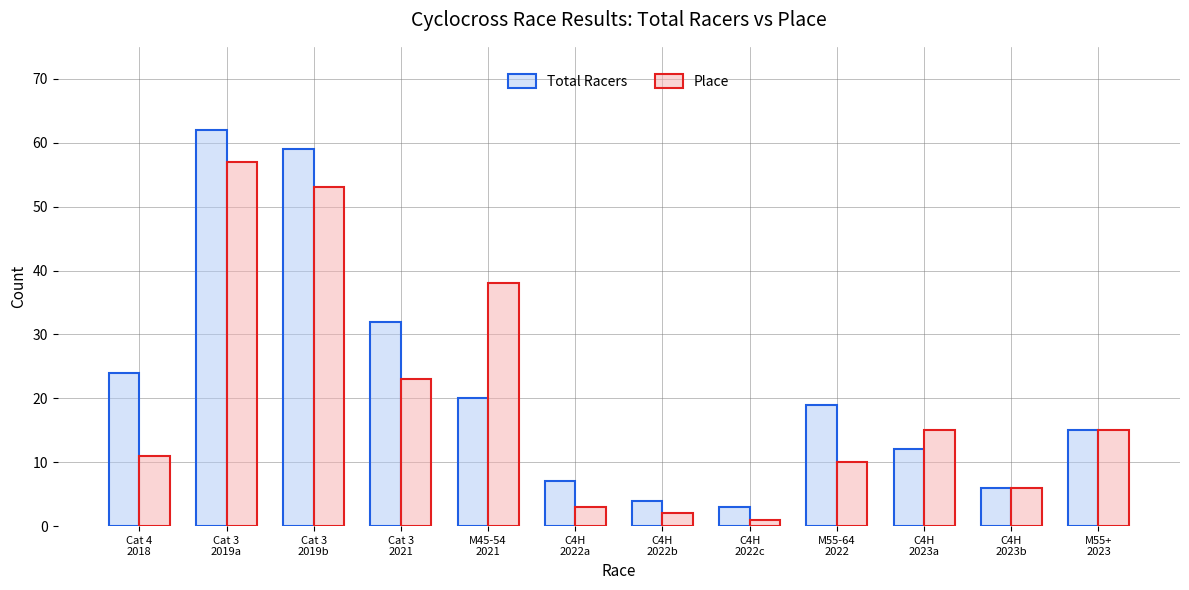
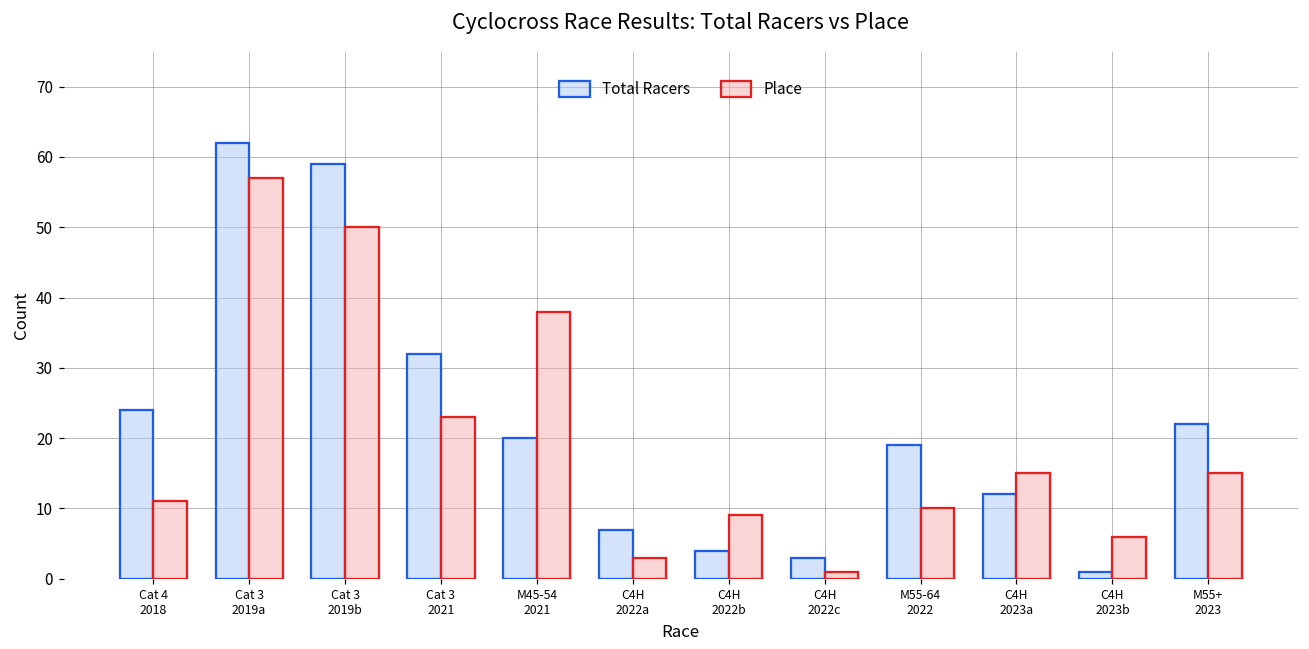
Place, Cat 3 2019b: 53 -> 50
Place, C4H 2022b: 2 -> 9
Total Racers, C4H 2023b: 6 -> 1
Total Racers, M55+ 2023: 15 -> 22
